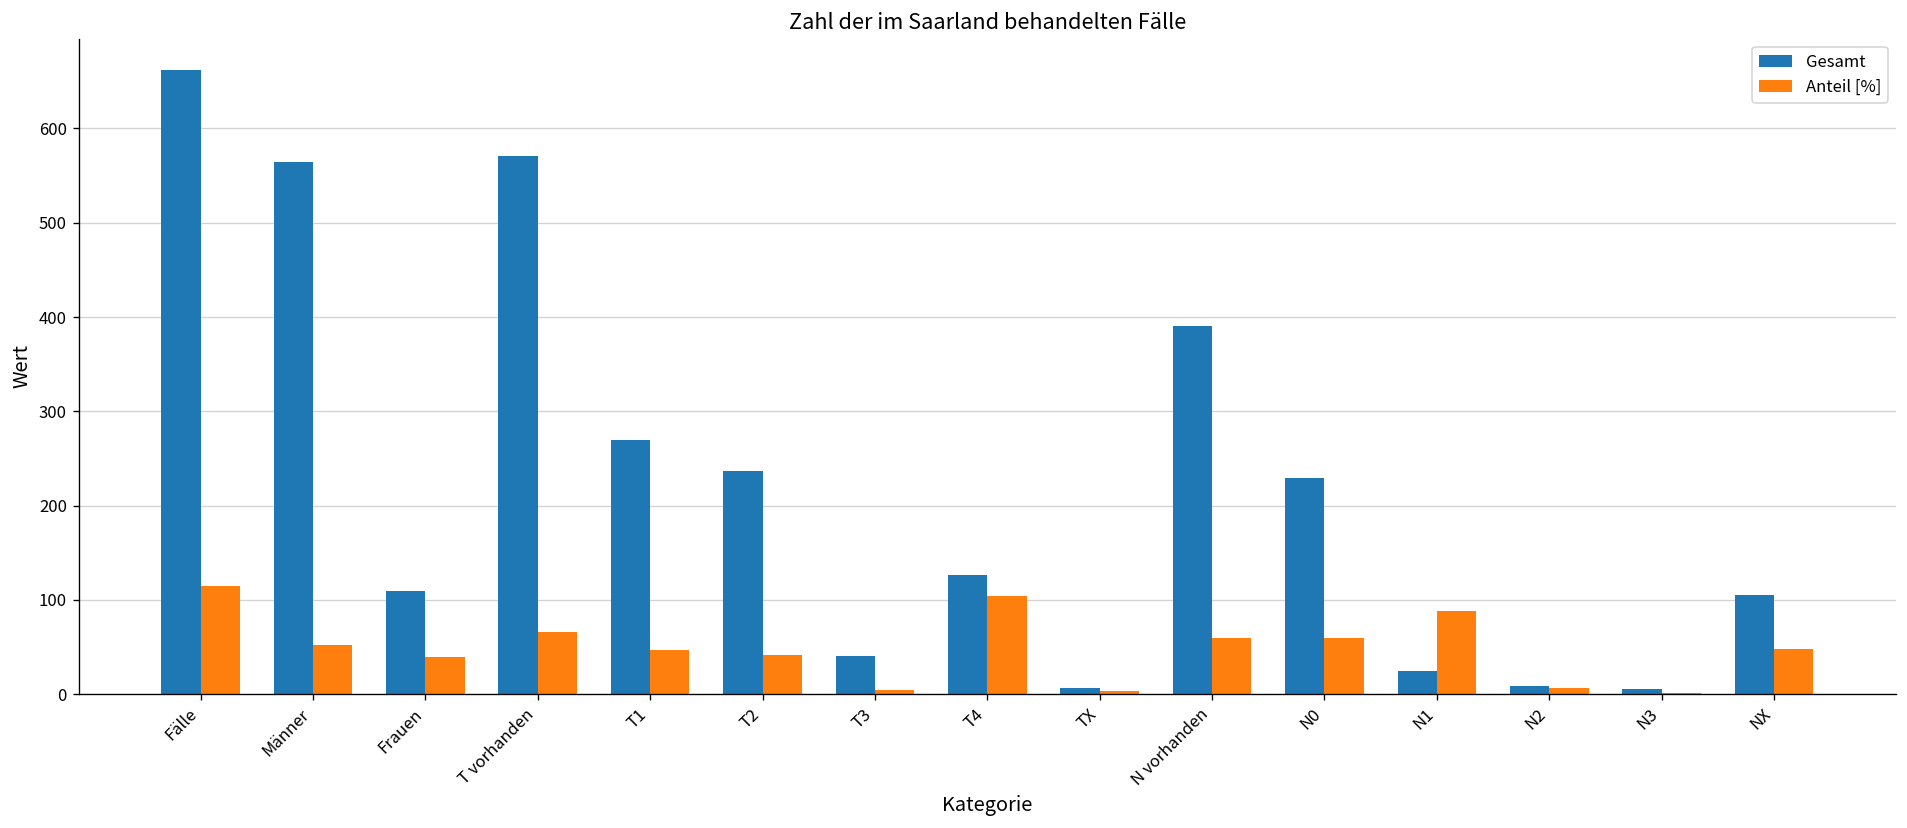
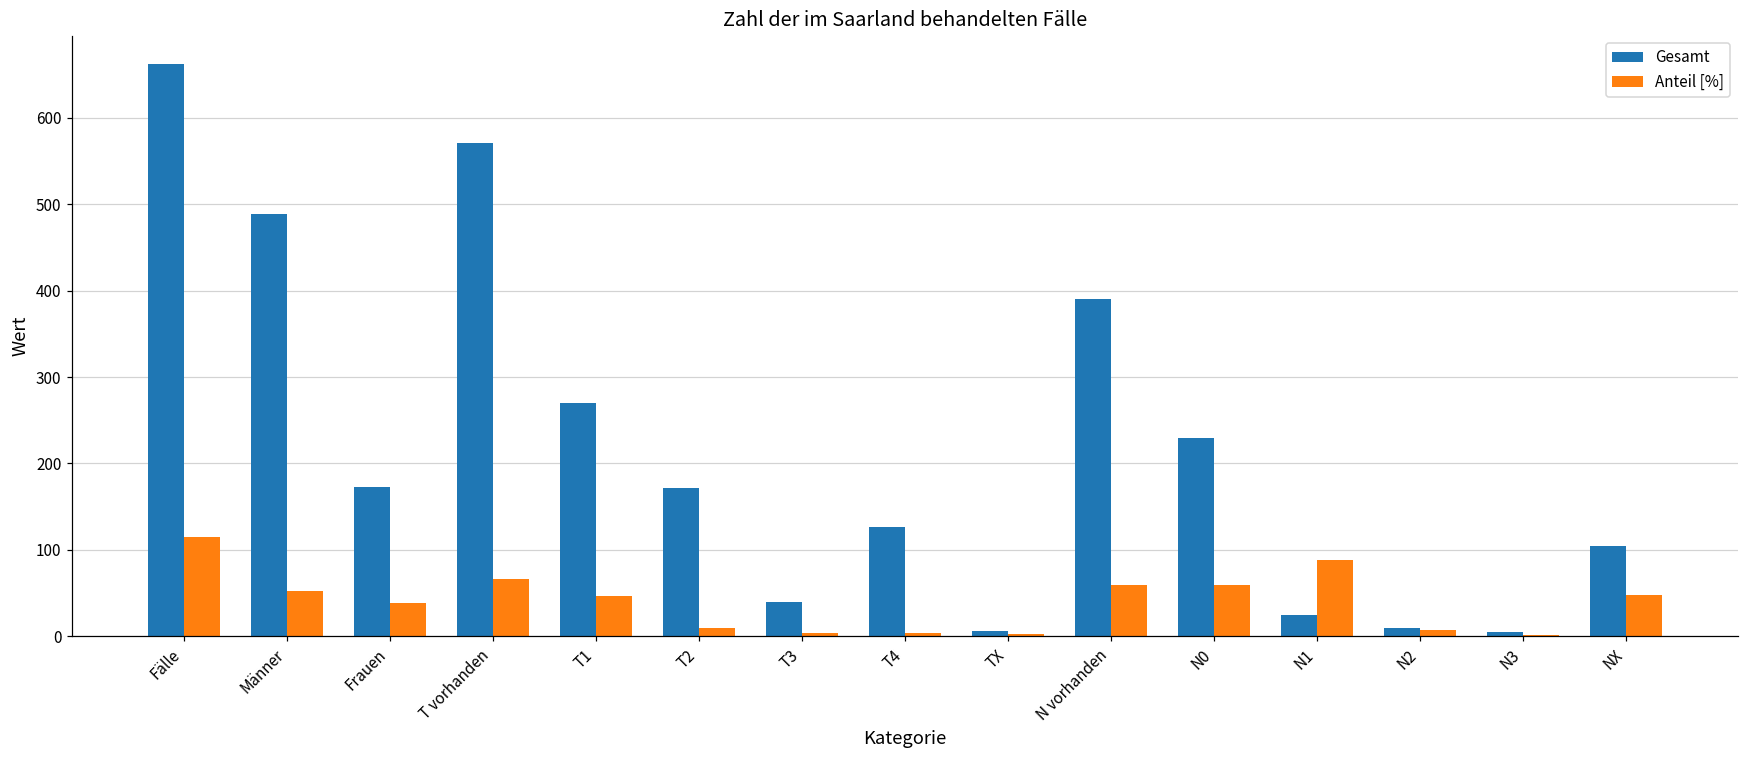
Gesamt, Männer: 560 -> 490
Gesamt, Frauen: 110 -> 170
Gesamt, T2: 240 -> 170
Anteil [%], T2: 40 -> 10
Anteil [%], T4: 100 -> 0
